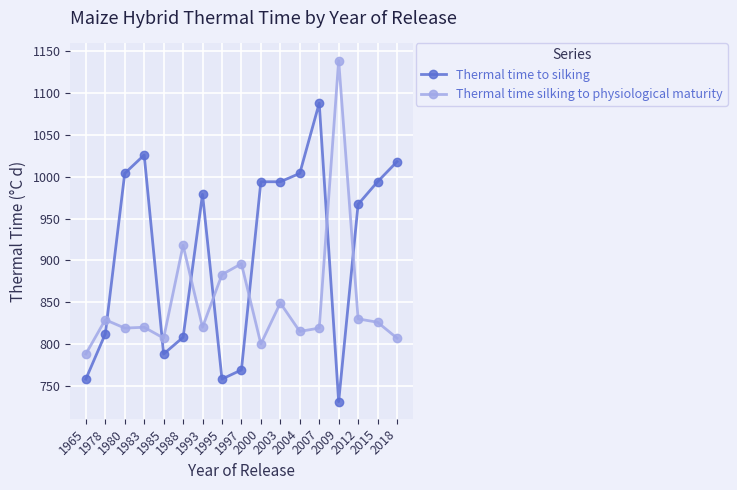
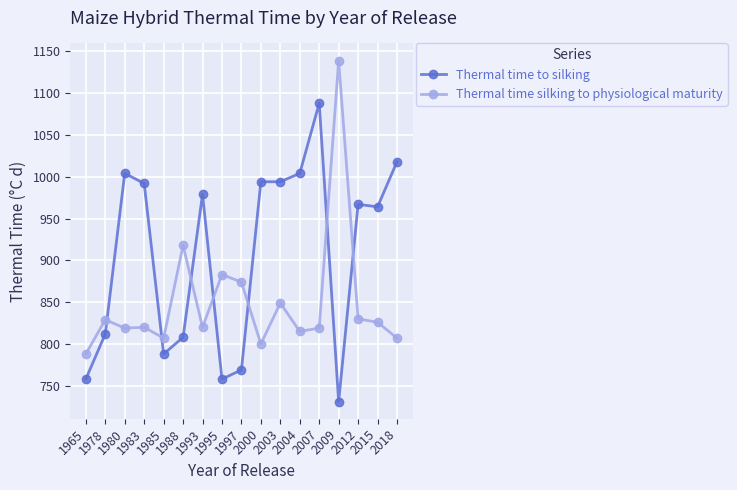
Thermal time to silking, 1983: 1030 -> 990
Thermal time silking to physiological maturity, 1997: 900 -> 870
Thermal time to silking, 2015: 990 -> 960
